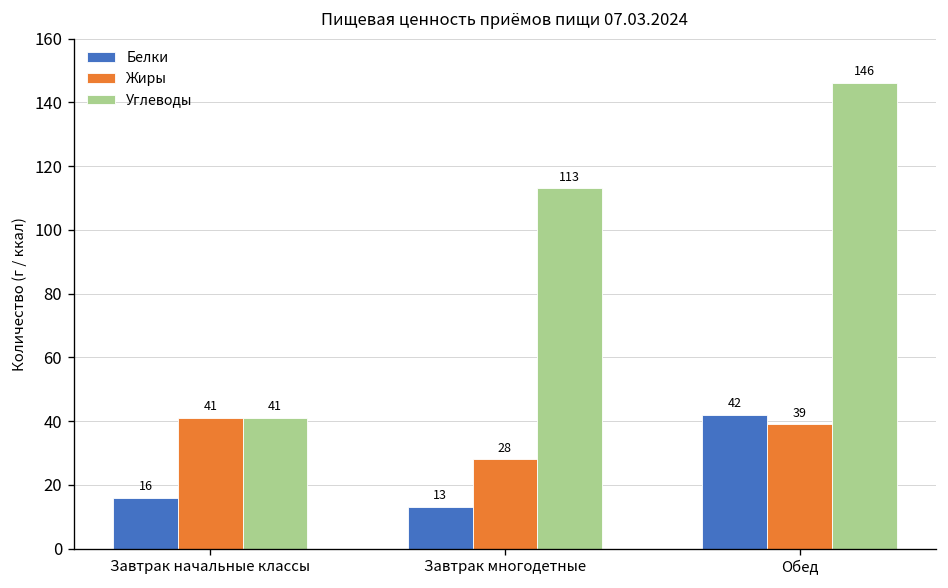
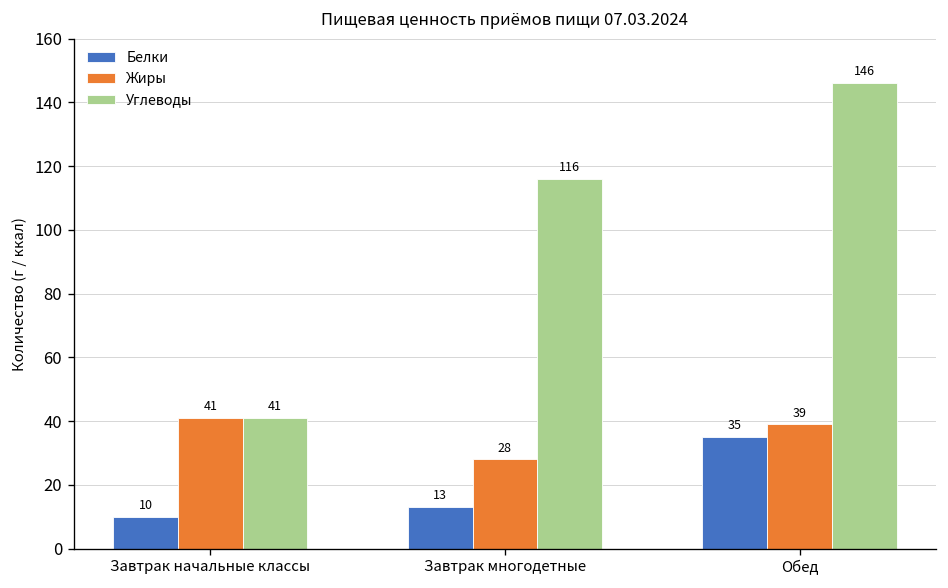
Белки, Завтрак начальные классы: 16 -> 10
Углеводы, Завтрак многодетные: 113 -> 116
Белки, Обед: 42 -> 35
